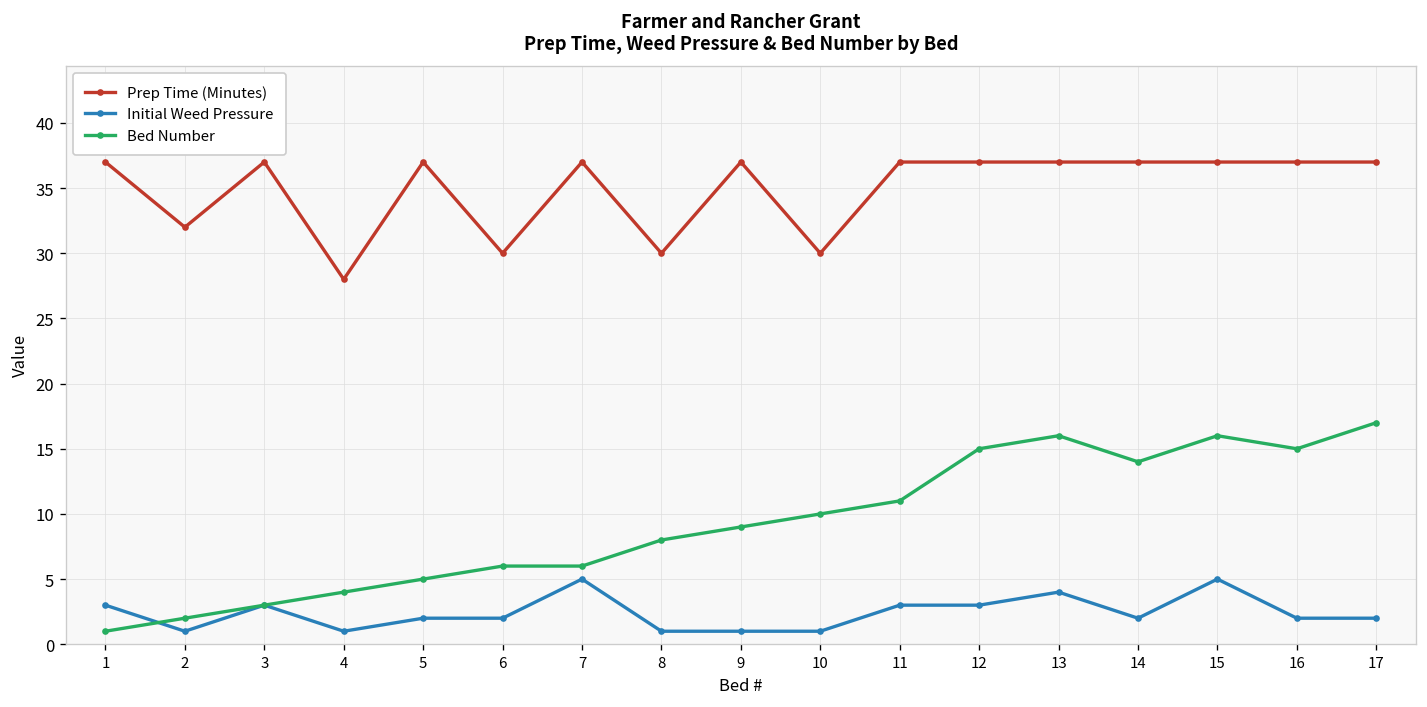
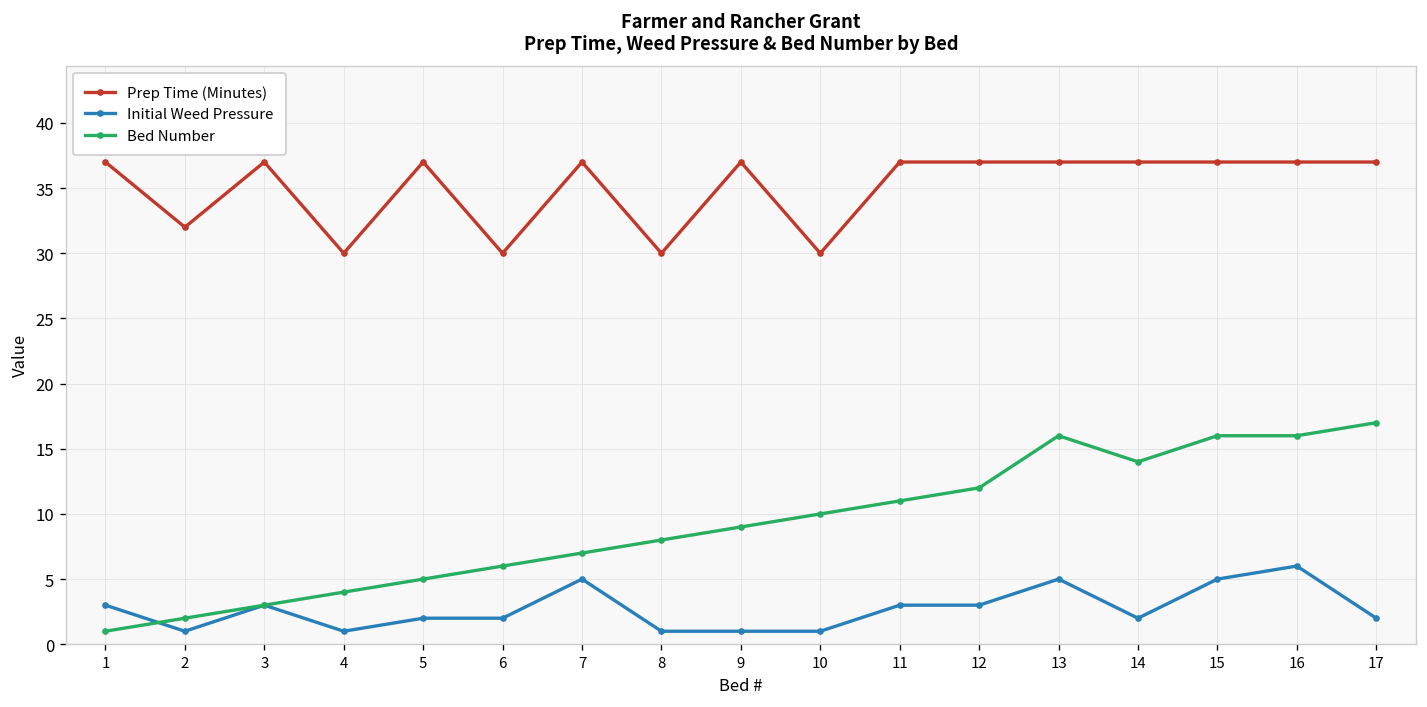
Prep Time (Minutes), 4: 28 -> 30
Bed Number, 7: 6 -> 7
Bed Number, 12: 15 -> 12
Initial Weed Pressure, 13: 4 -> 5
Initial Weed Pressure, 16: 2 -> 6
Bed Number, 16: 15 -> 16
